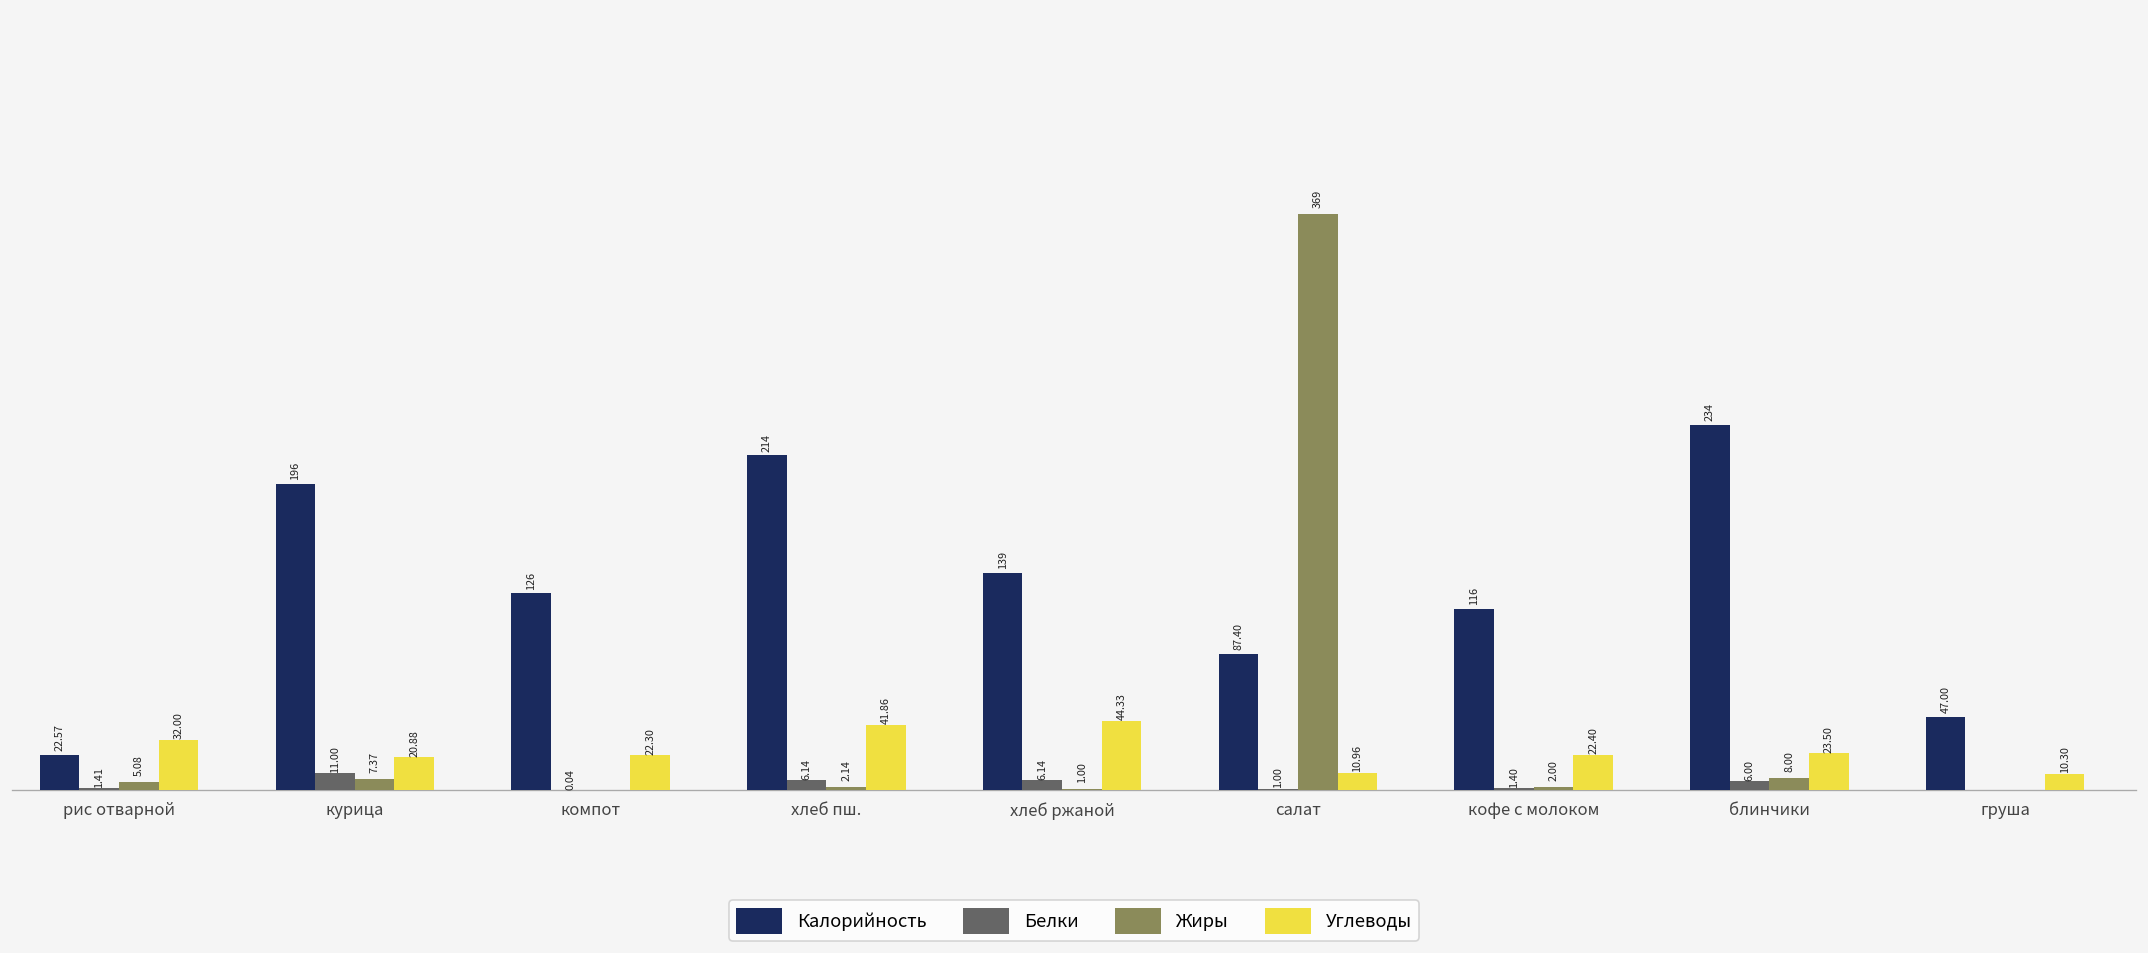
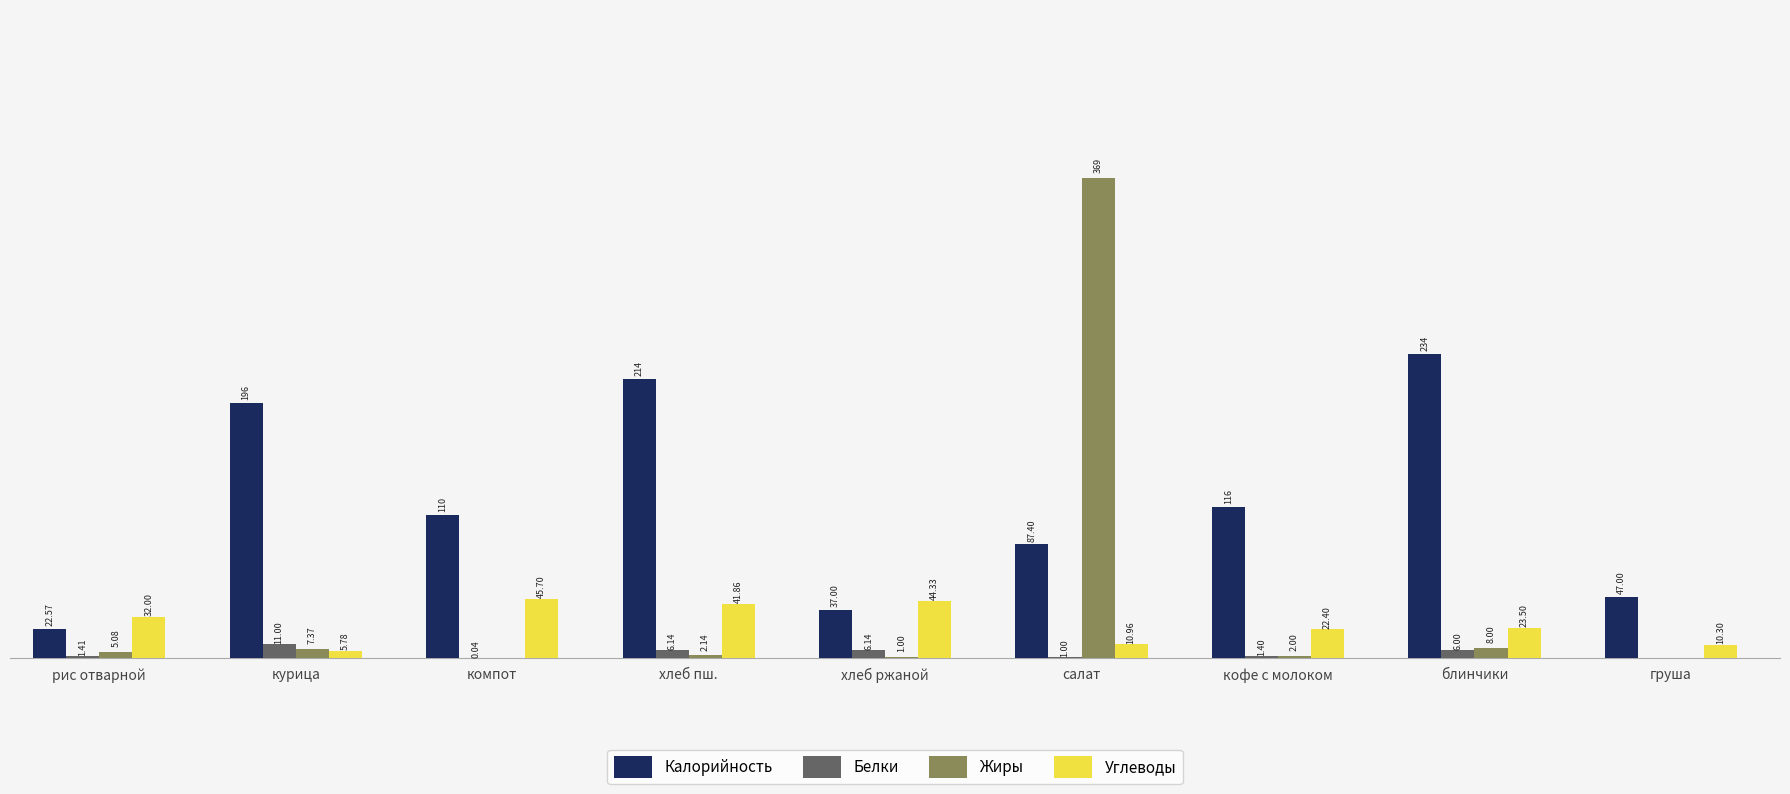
Углеводы, курица: 20.88 -> 5.78
Калорийность, компот: 126 -> 110
Углеводы, компот: 22.30 -> 45.70
Калорийность, хлеб ржаной: 139 -> 37.00
